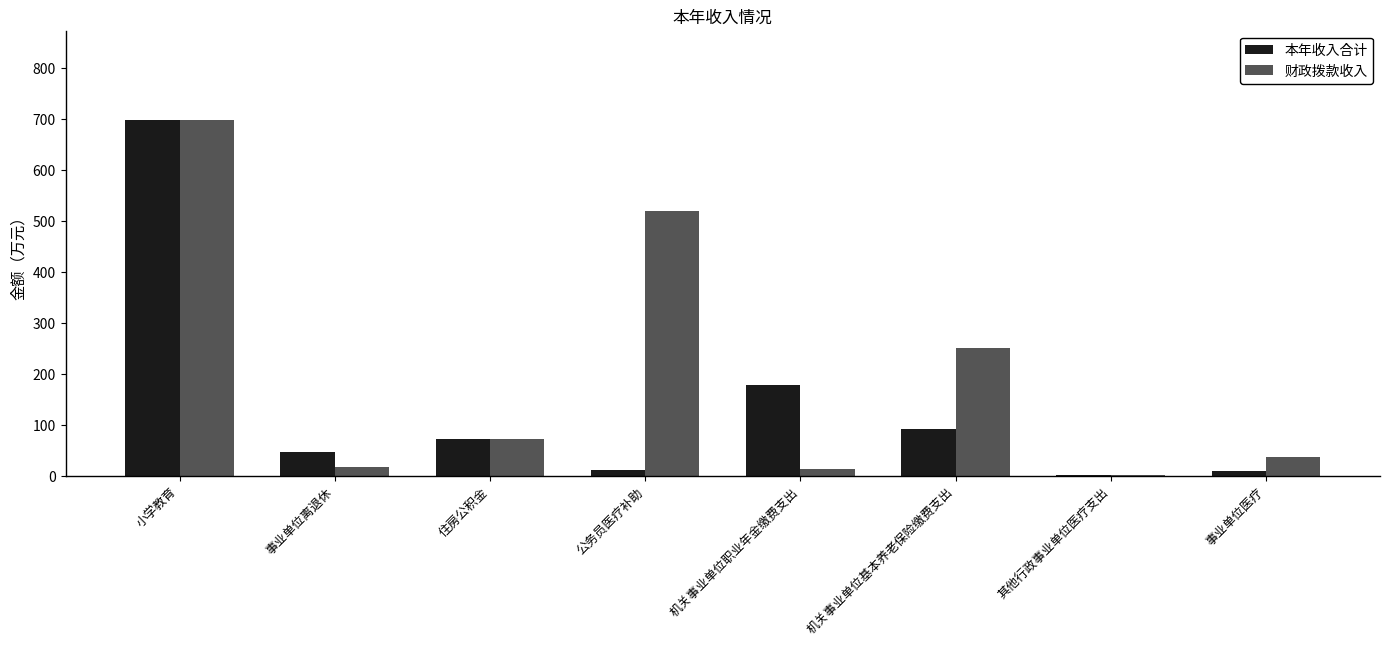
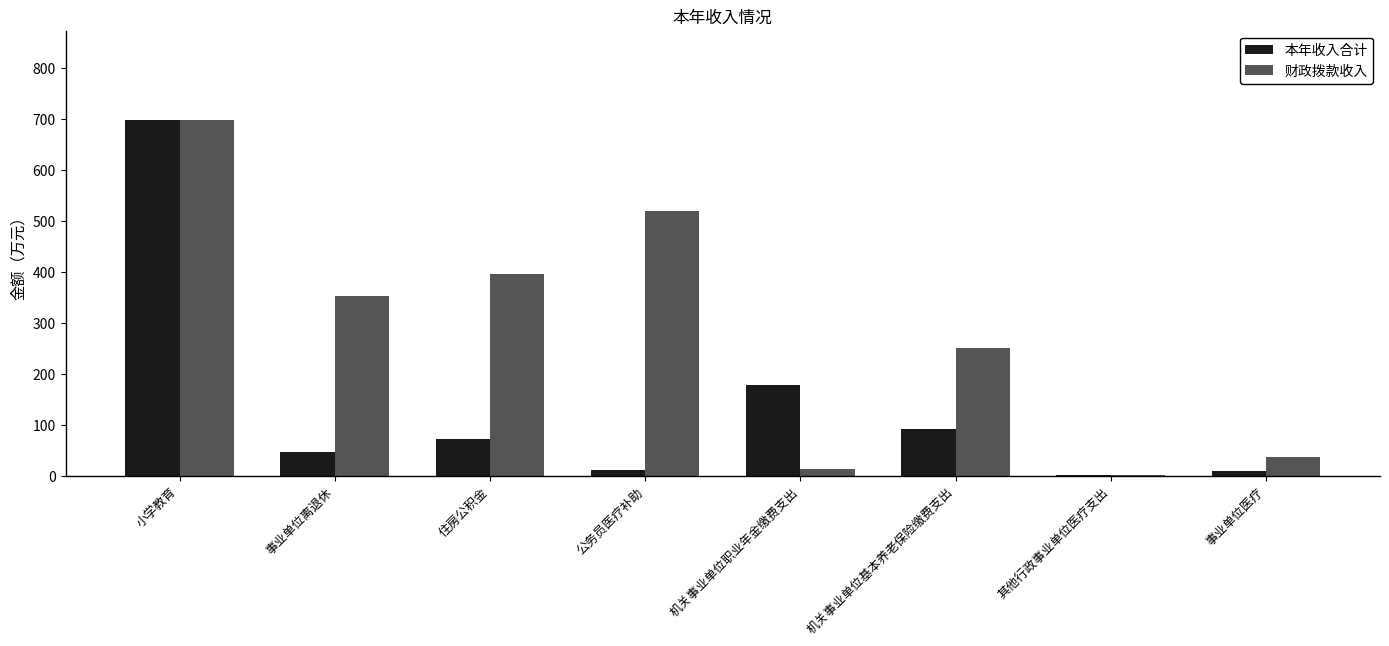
财政拨款收入, 事业单位离退休: 20 -> 350
财政拨款收入, 住房公积金: 70 -> 400
